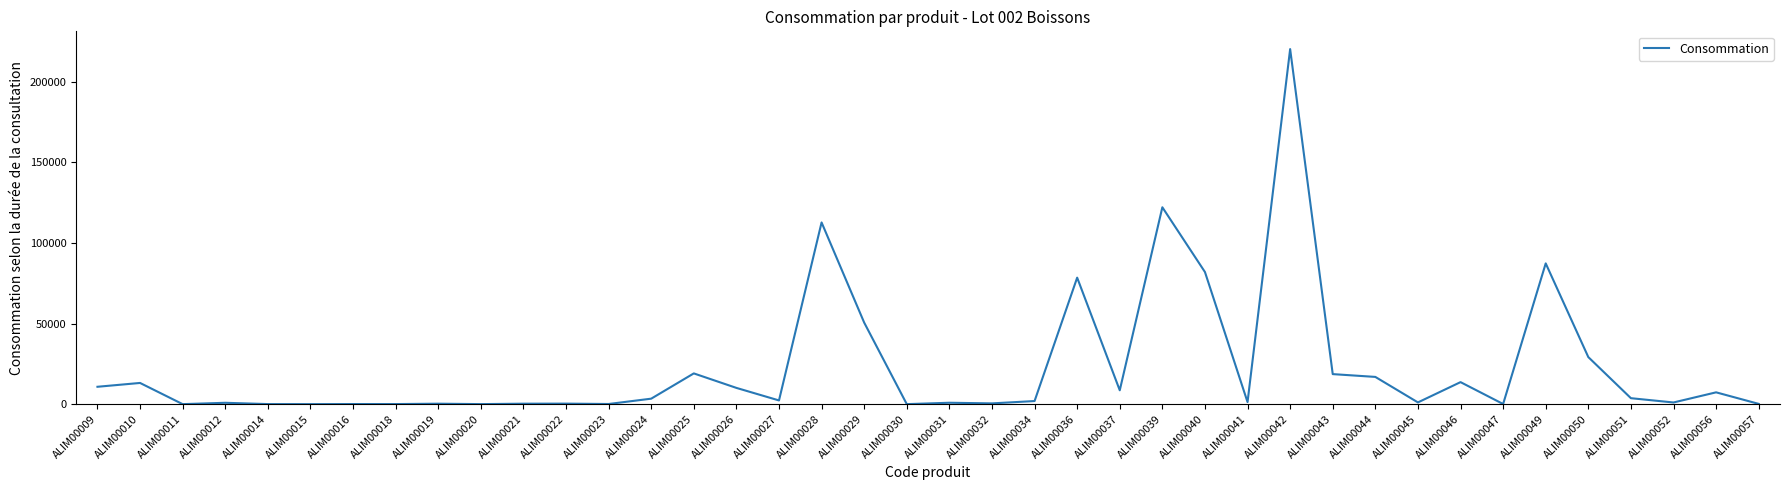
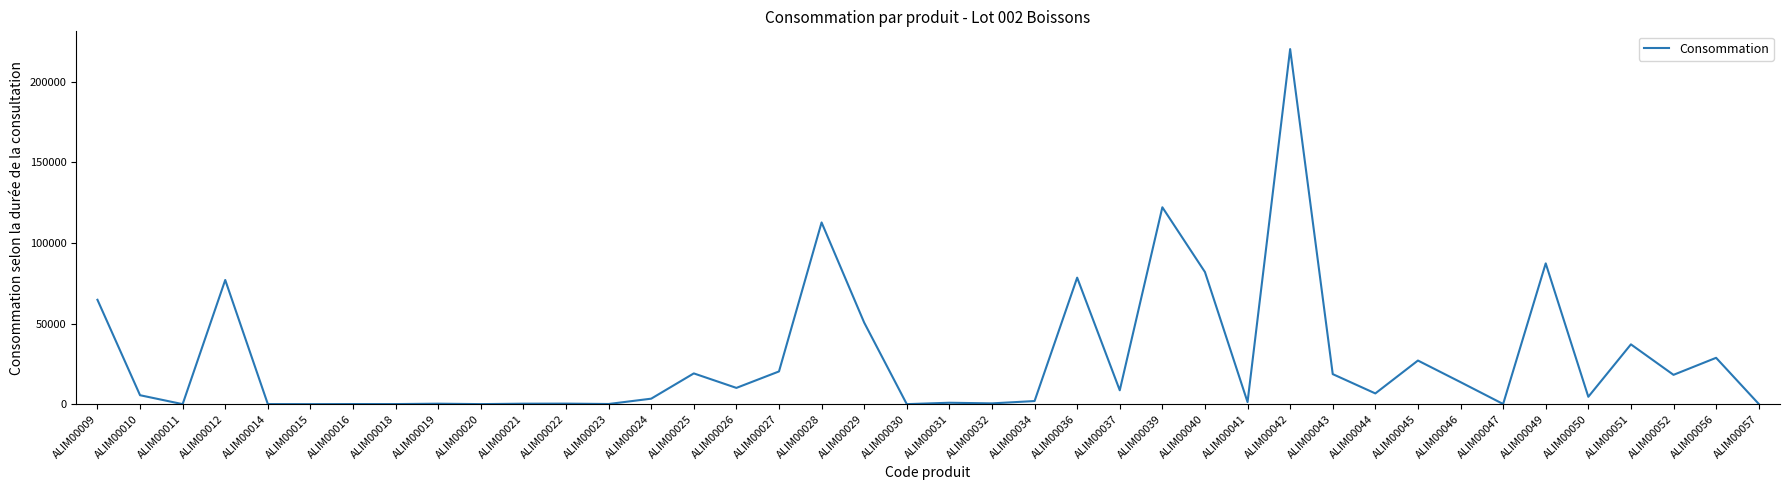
ALIM00009: 11000 -> 65000
ALIM00010: 13000 -> 6000
ALIM00012: 1000 -> 77000
ALIM00027: 2000 -> 20000
ALIM00044: 17000 -> 7000
ALIM00045: 1000 -> 27000
ALIM00050: 29000 -> 5000
ALIM00051: 4000 -> 37000
ALIM00052: 1000 -> 18000
ALIM00056: 7000 -> 29000
